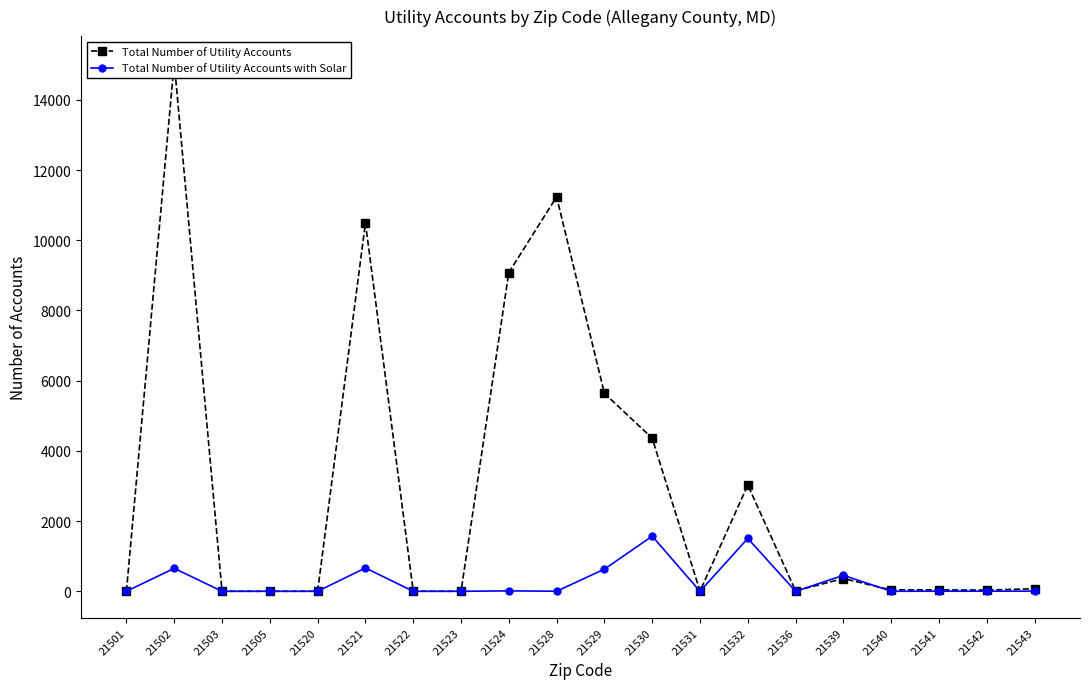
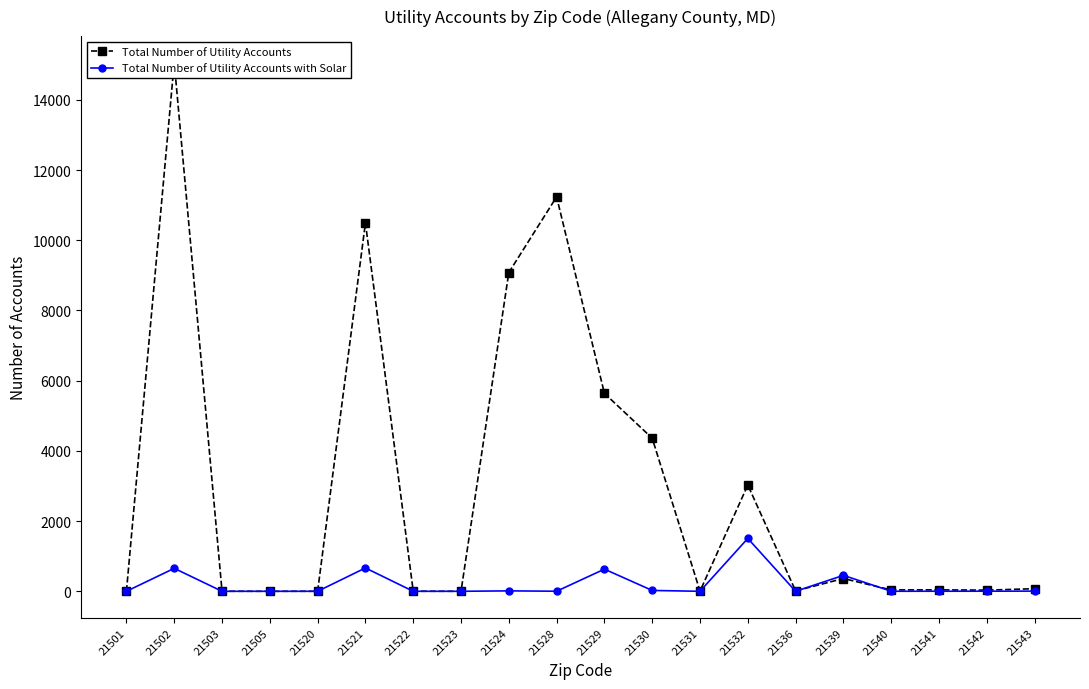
Total Number of Utility Accounts with Solar, 21530: 1600 -> 0
